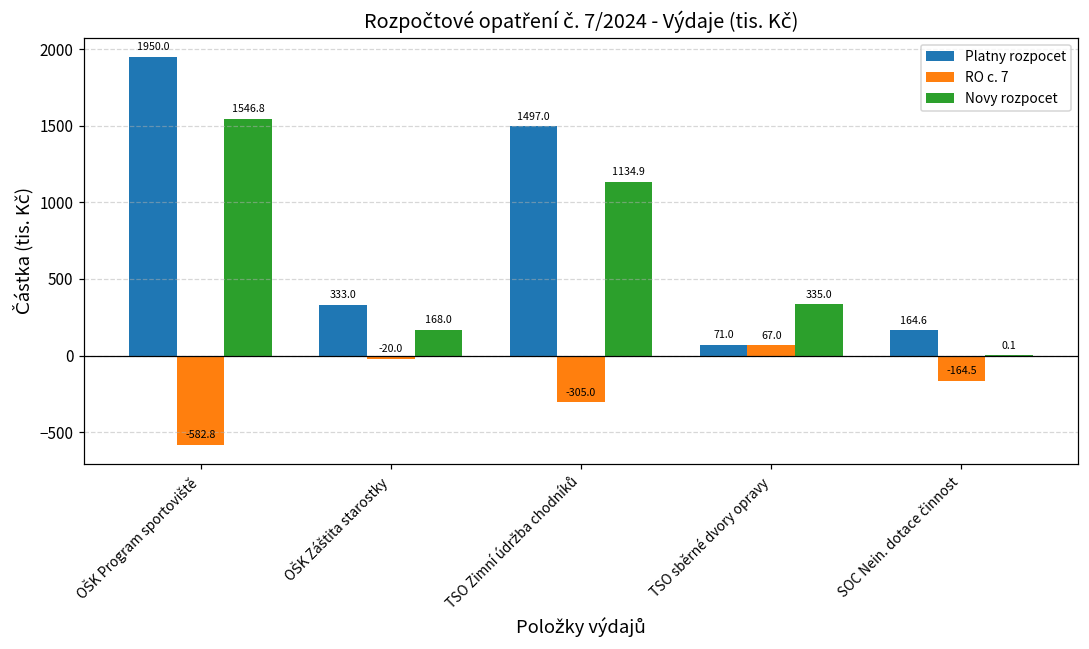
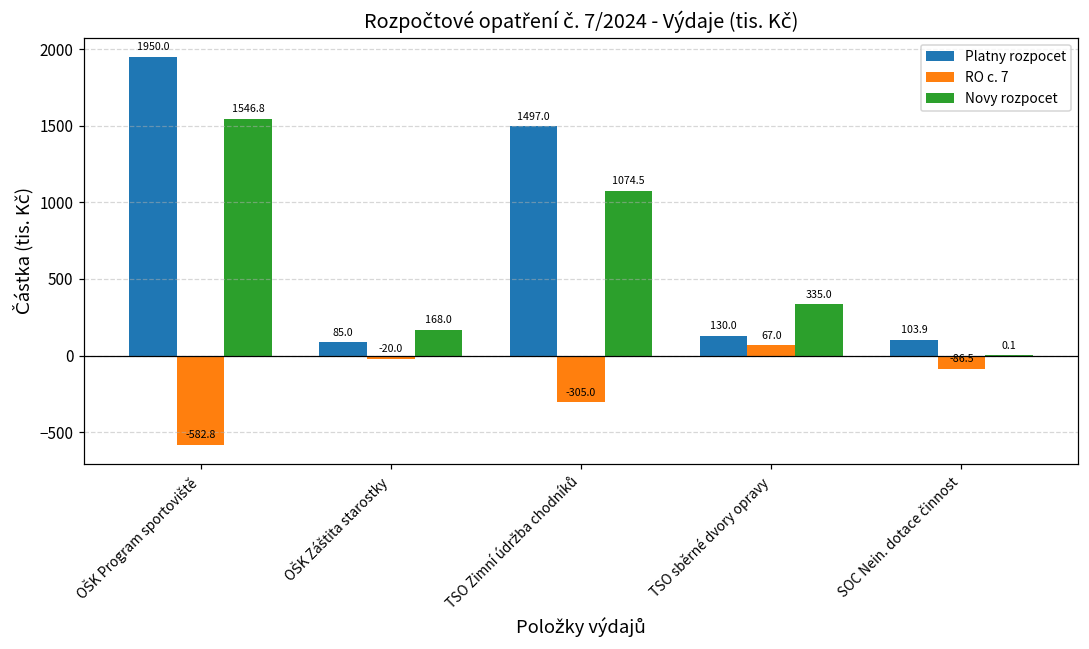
Platny rozpocet, OŠK Záštita starostky: 333.0 -> 85.0
Novy rozpocet, TSO Zimní údržba chodníků: 1134.9 -> 1074.5
Platny rozpocet, TSO sběrné dvory opravy: 71.0 -> 130.0
Platny rozpocet, SOC Nein. dotace činnost: 164.6 -> 103.9
RO c. 7, SOC Nein. dotace činnost: -164.5 -> -86.5
